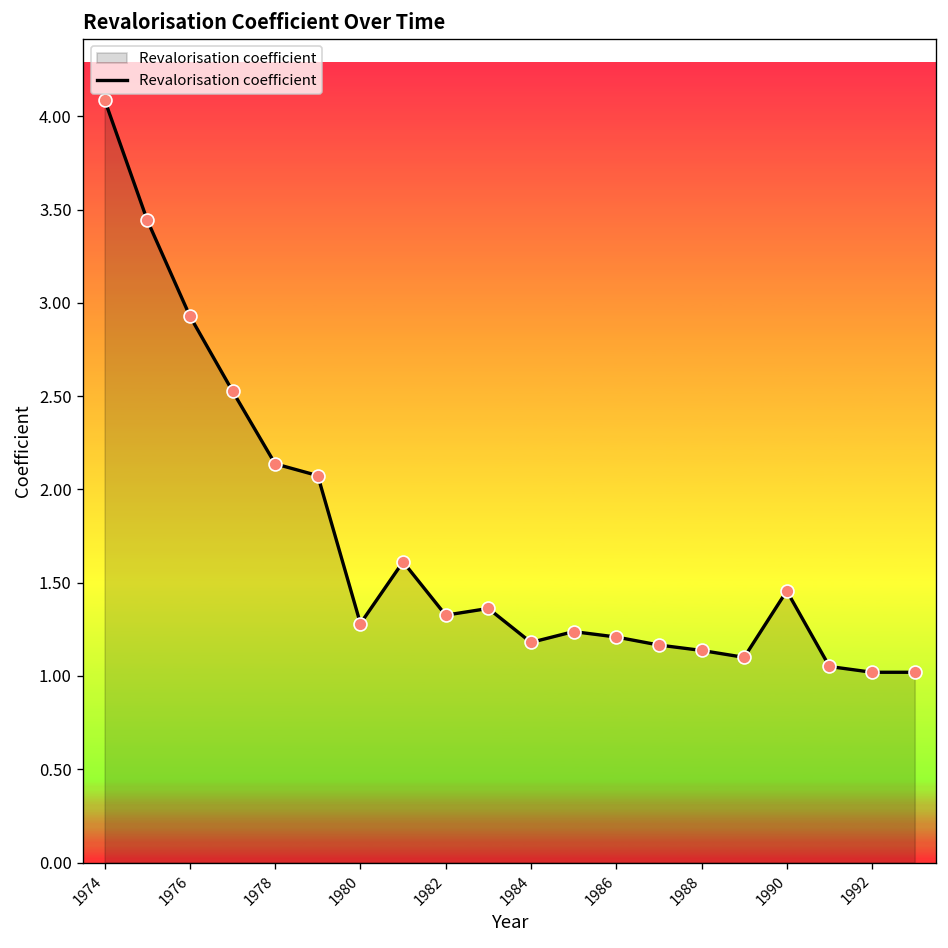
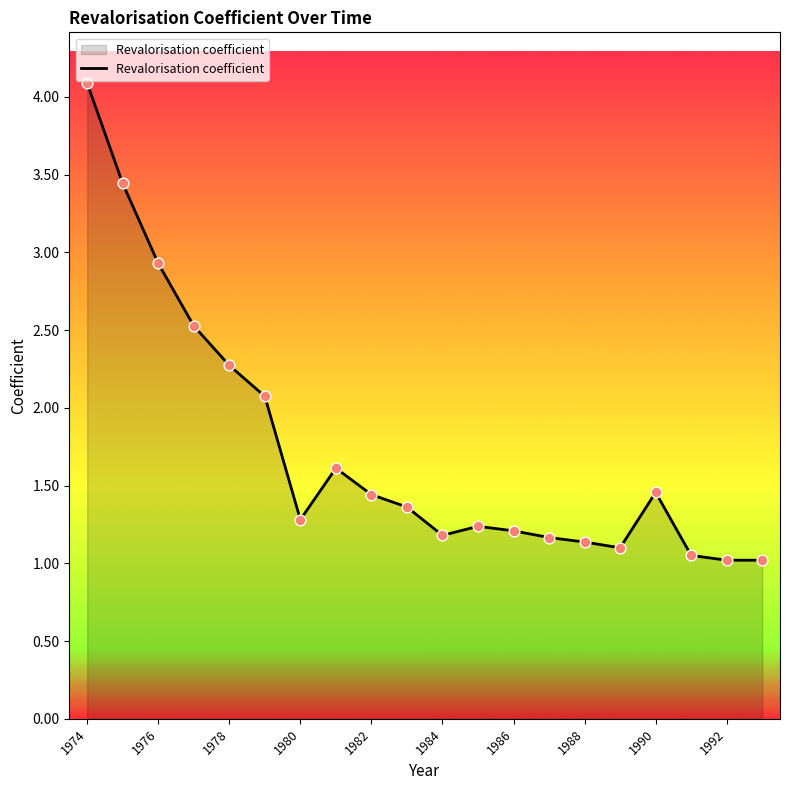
1978: 2.14 -> 2.27
1982: 1.33 -> 1.44
